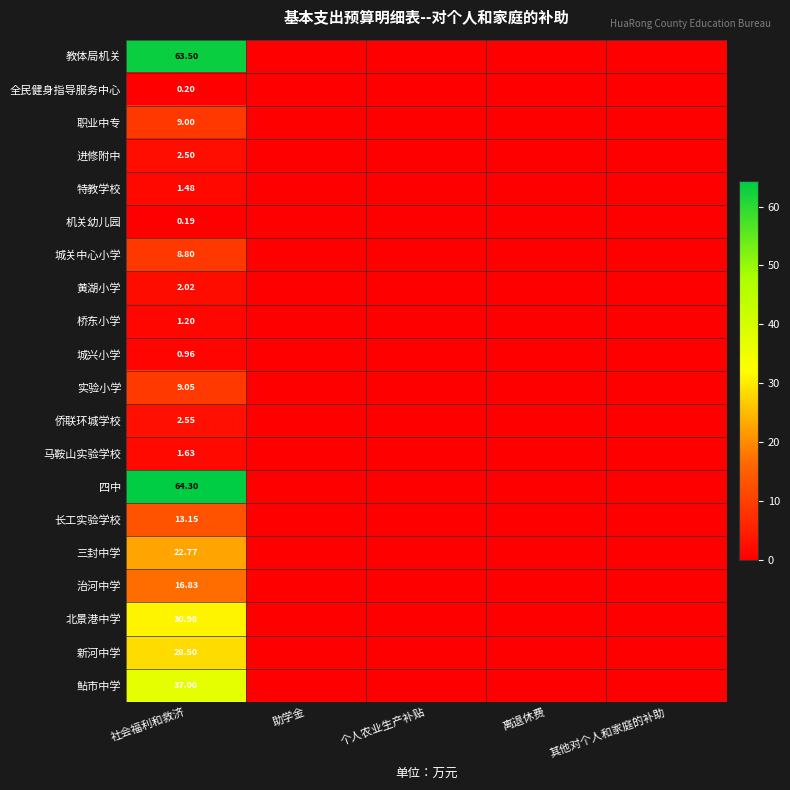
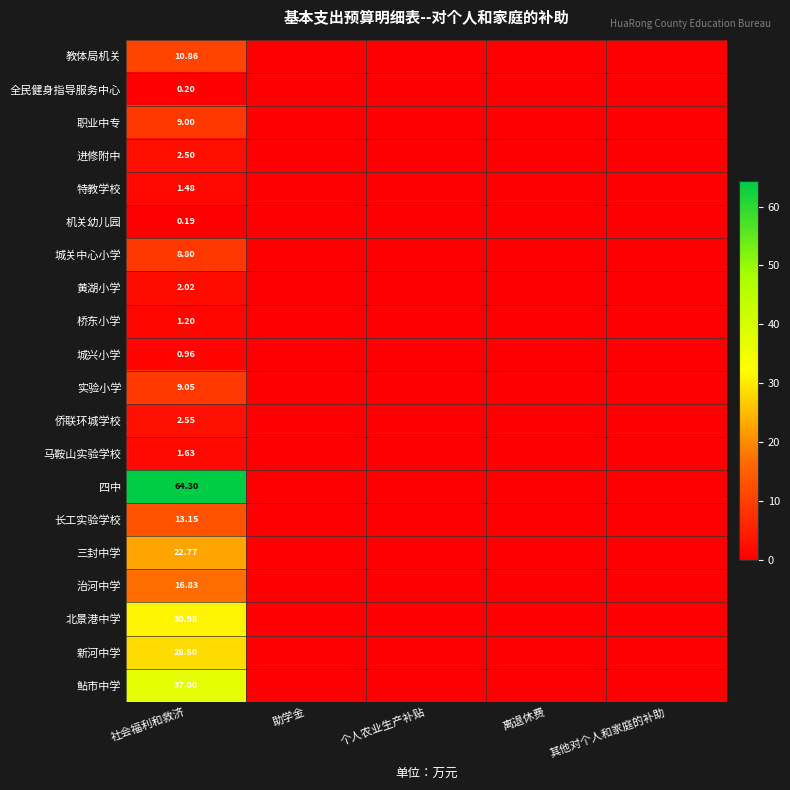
教体局机关, 社会福利和救济: 63.50 -> 10.86
